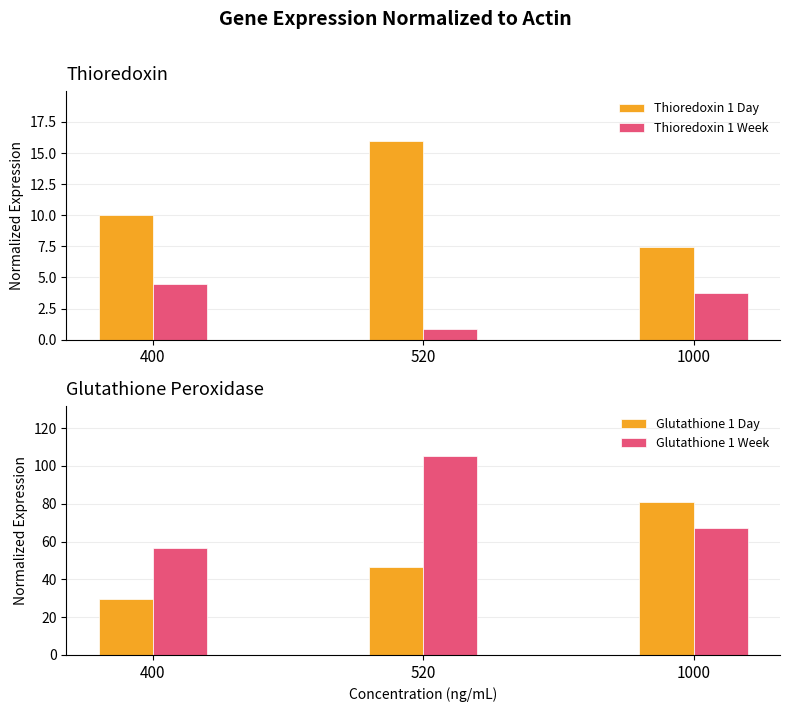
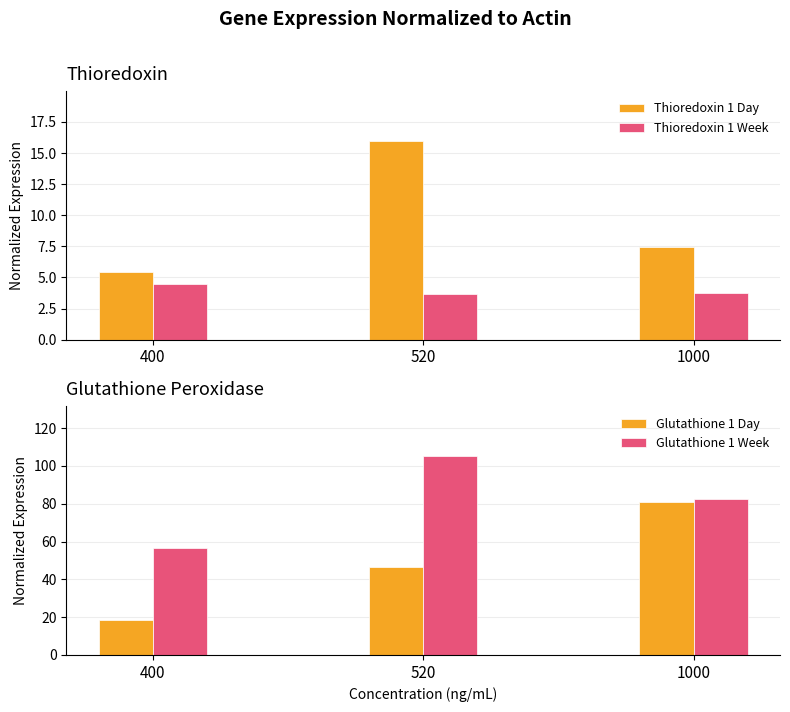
Thioredoxin, Thioredoxin 1 Day, 400: 10.0 -> 5.4
Thioredoxin, Thioredoxin 1 Week, 520: 0.9 -> 3.6
Glutathione Peroxidase, Glutathione 1 Day, 400: 30 -> 18
Glutathione Peroxidase, Glutathione 1 Week, 1000: 67 -> 83
